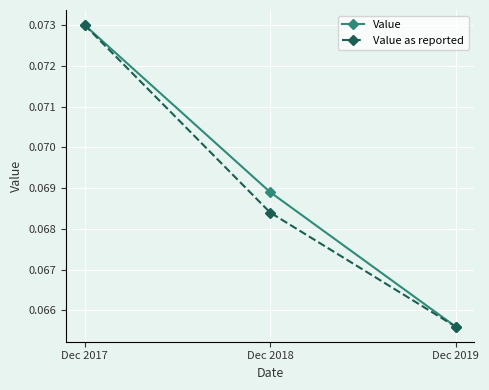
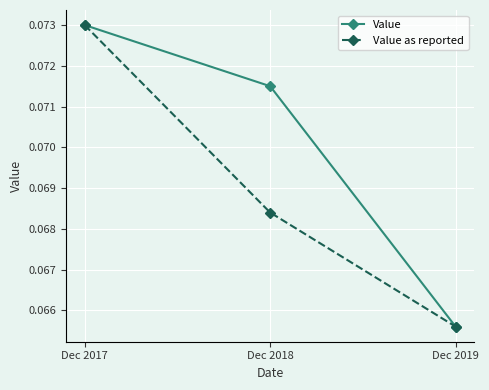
Value, Dec 2018: 0.0689 -> 0.0715
